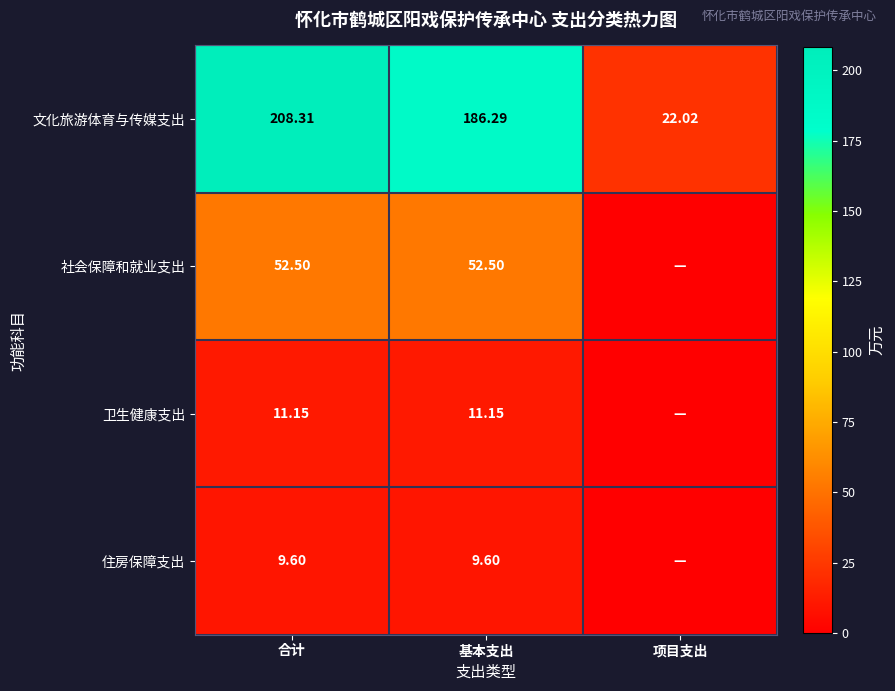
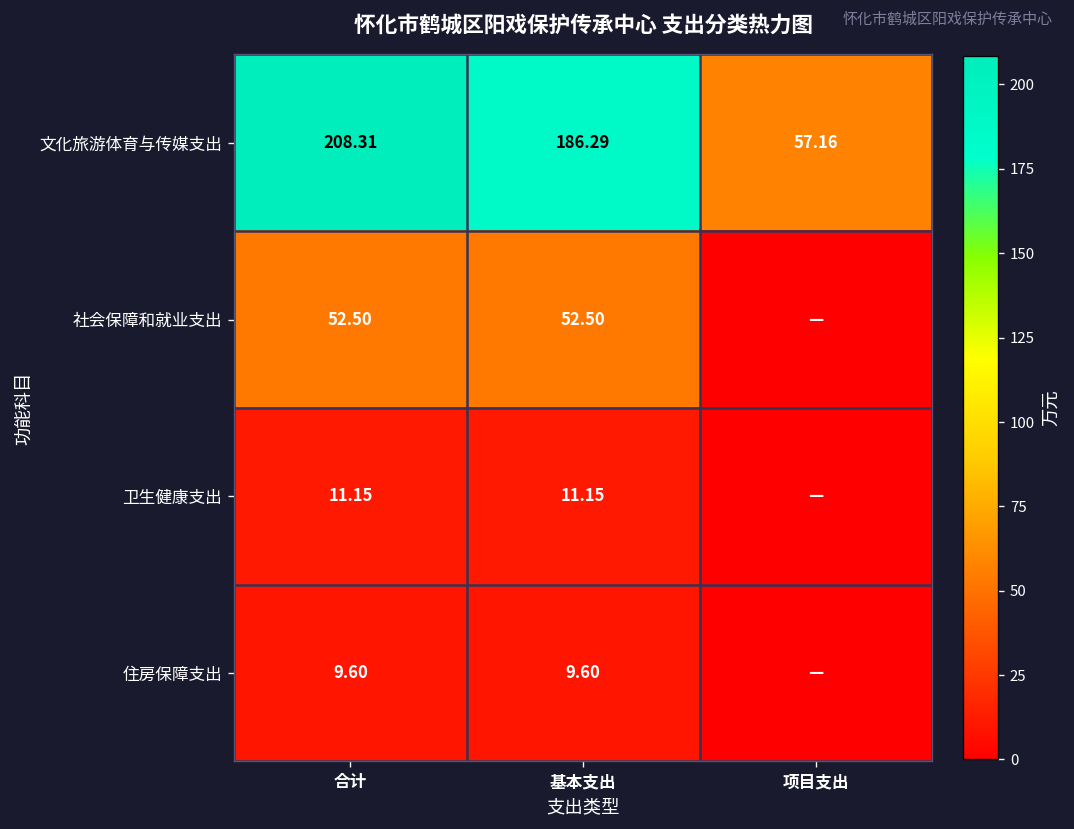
文化旅游体育与传媒支出, 项目支出: 22.02 -> 57.16
